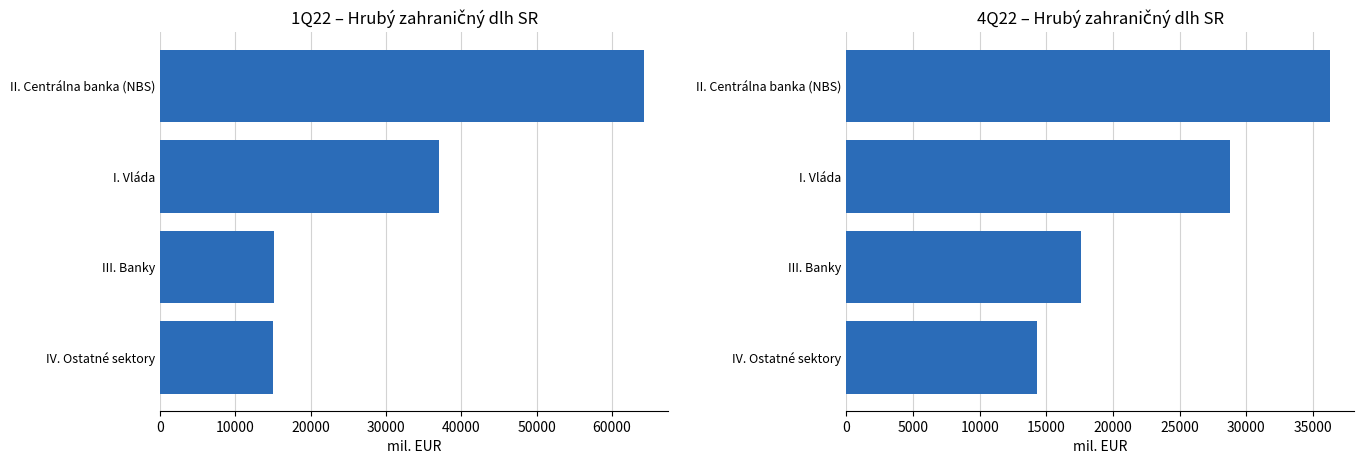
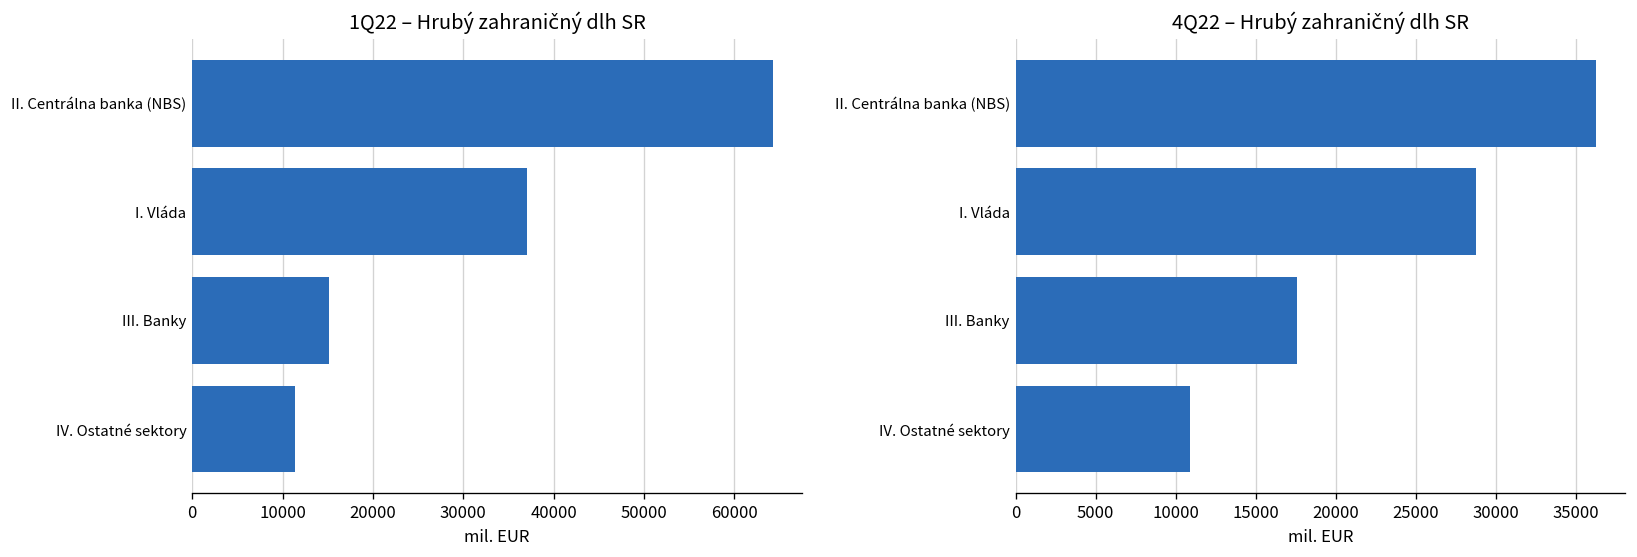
1Q22 – Hrubý zahraničný dlh SR, IV. Ostatné sektory: 15000 -> 11000
4Q22 – Hrubý zahraničný dlh SR, IV. Ostatné sektory: 14300 -> 10900
